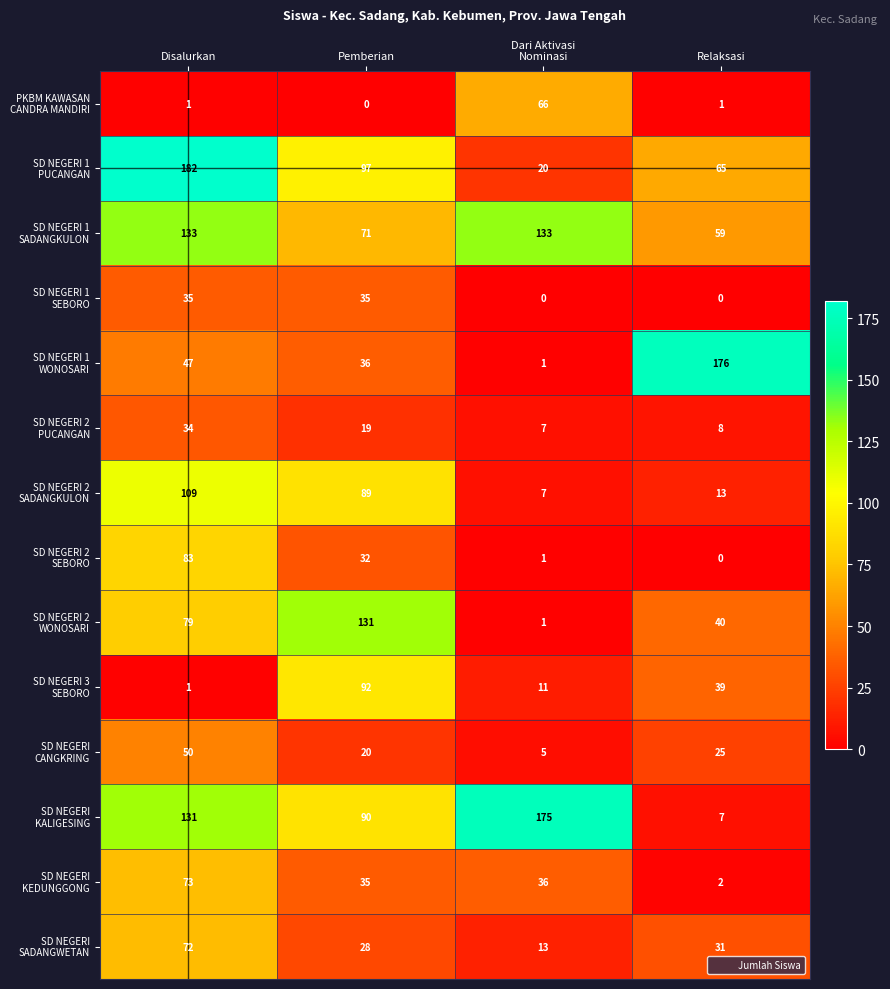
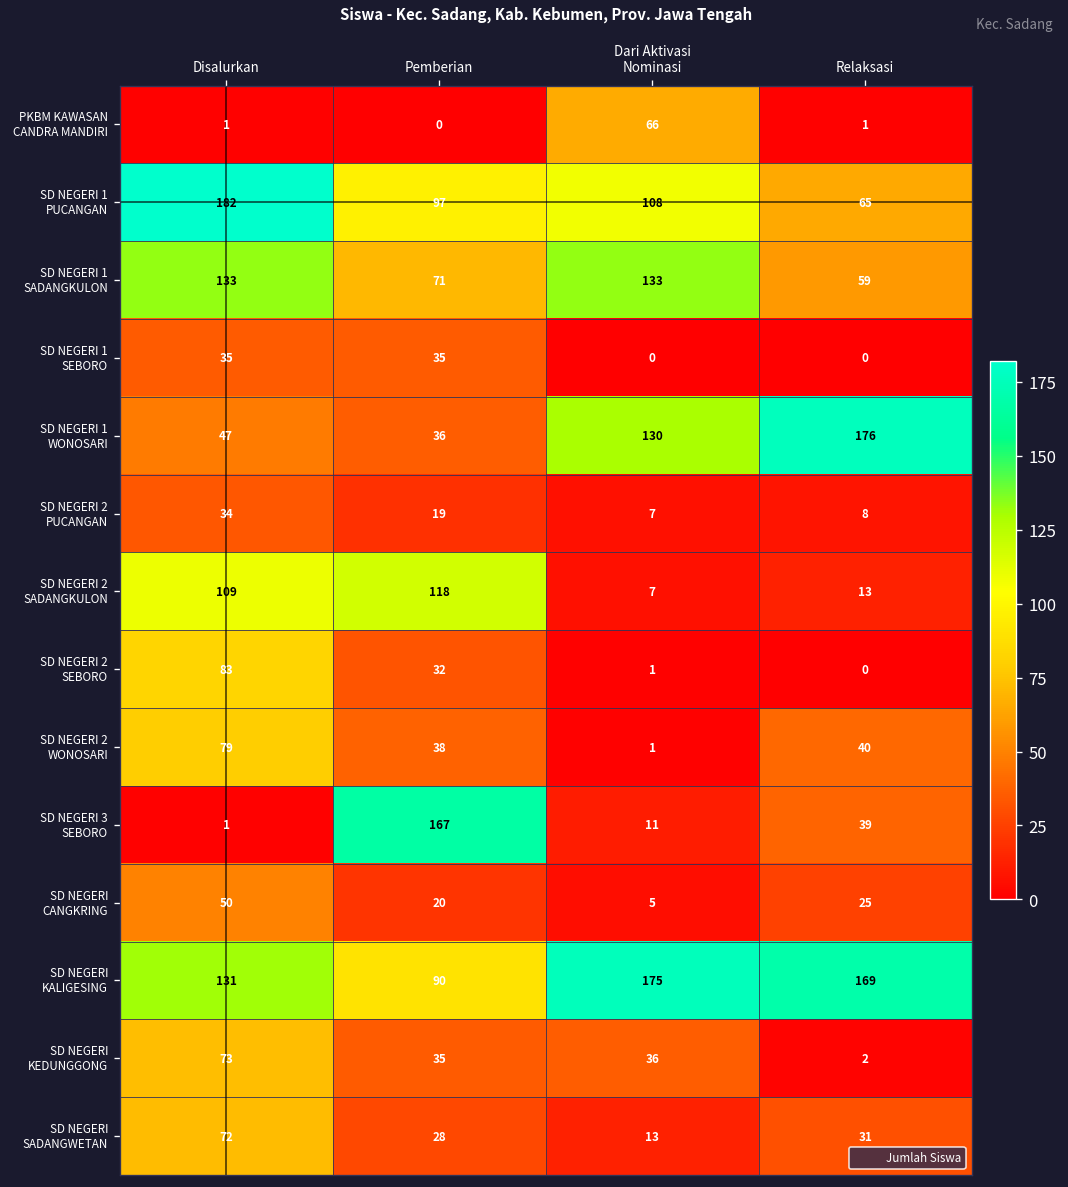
SD NEGERI 1 PUCANGAN, Dari Aktivasi Nominasi: 20 -> 108
SD NEGERI 1 WONOSARI, Dari Aktivasi Nominasi: 1 -> 130
SD NEGERI 2 SADANGKULON, Pemberian: 89 -> 118
SD NEGERI 2 WONOSARI, Pemberian: 131 -> 38
SD NEGERI 3 SEBORO, Pemberian: 92 -> 167
SD NEGERI KALIGESING, Relaksasi: 7 -> 169
